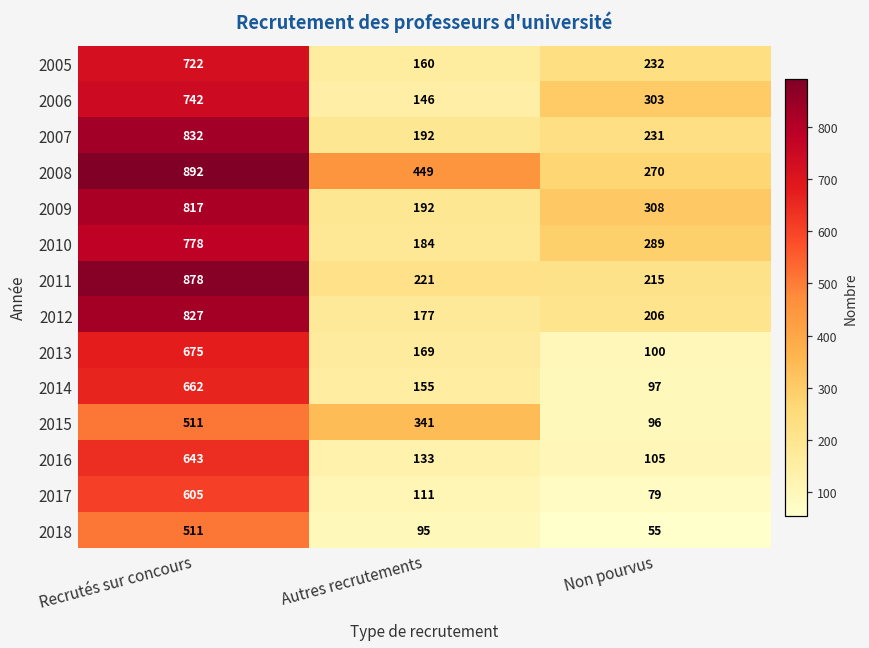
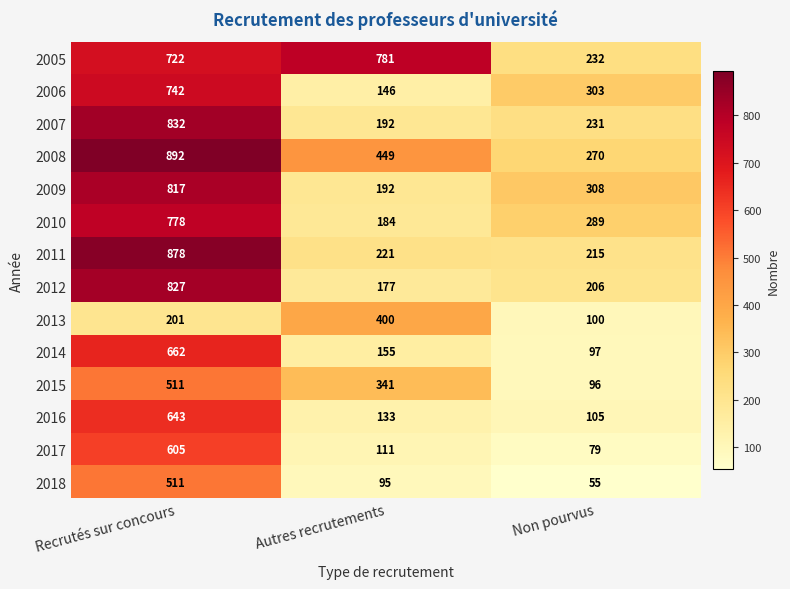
2005, Autres recrutements: 160 -> 781
2013, Recrutés sur concours: 675 -> 201
2013, Autres recrutements: 169 -> 400
